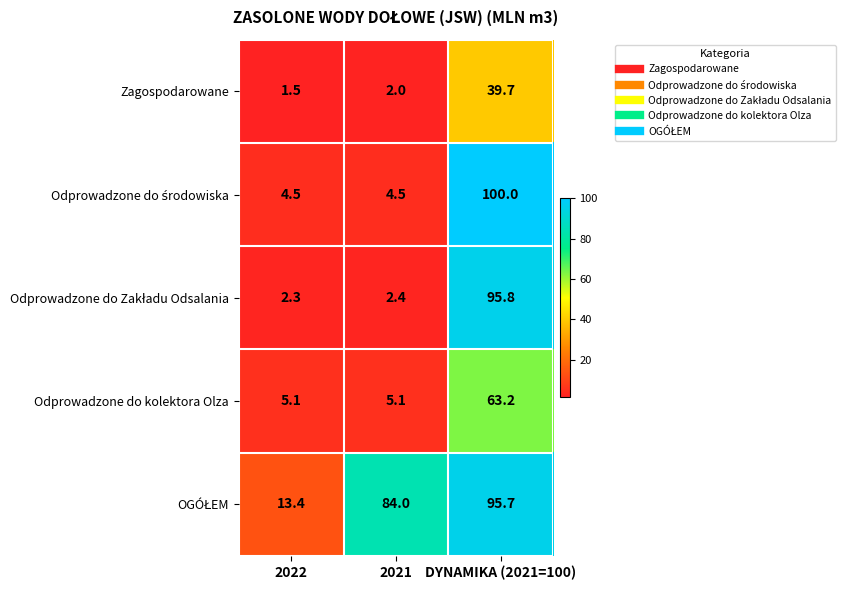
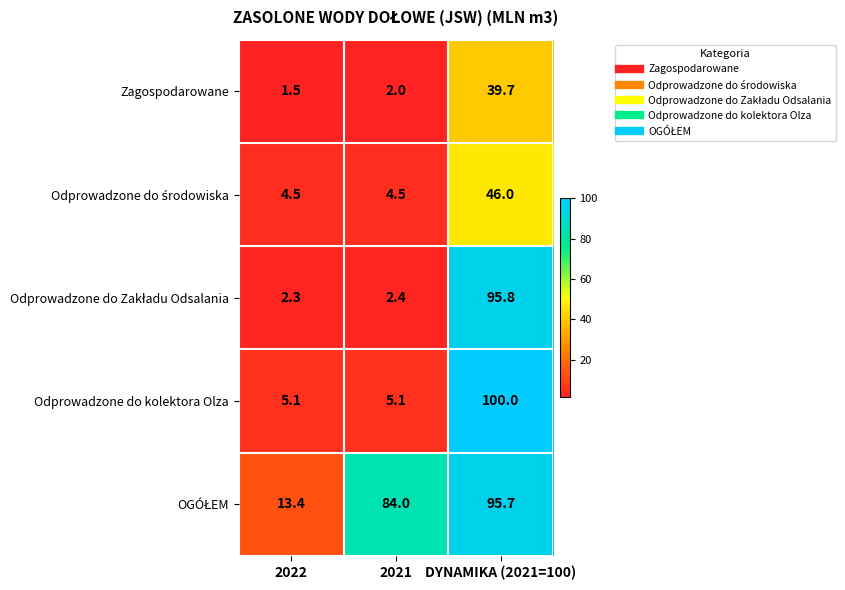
Odprowadzone do środowiska, DYNAMIKA (2021=100): 100.0 -> 46.0
Odprowadzone do kolektora Olza, DYNAMIKA (2021=100): 63.2 -> 100.0
